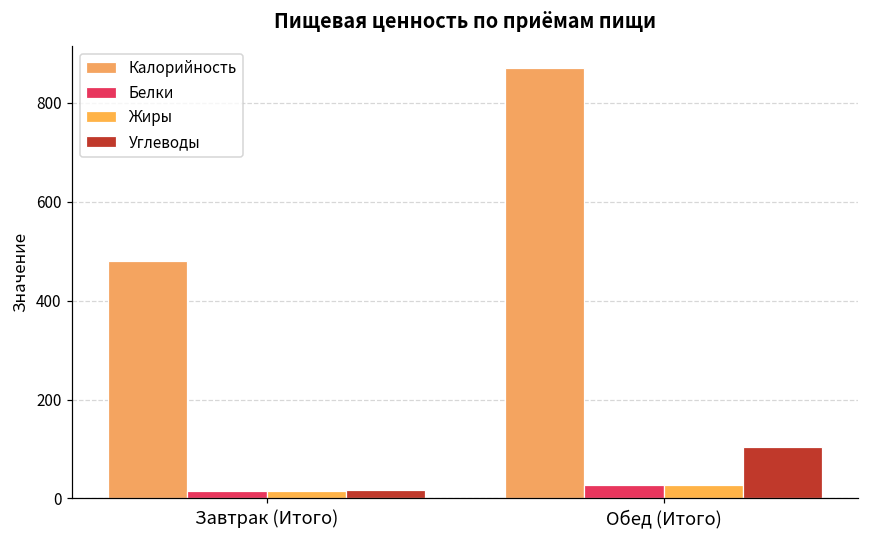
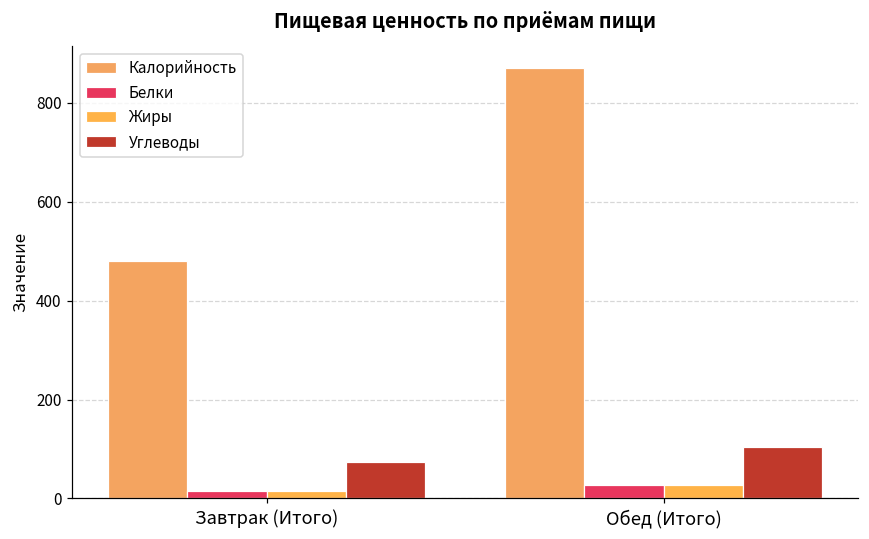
Углеводы, Завтрак (Итого): 20 -> 70
